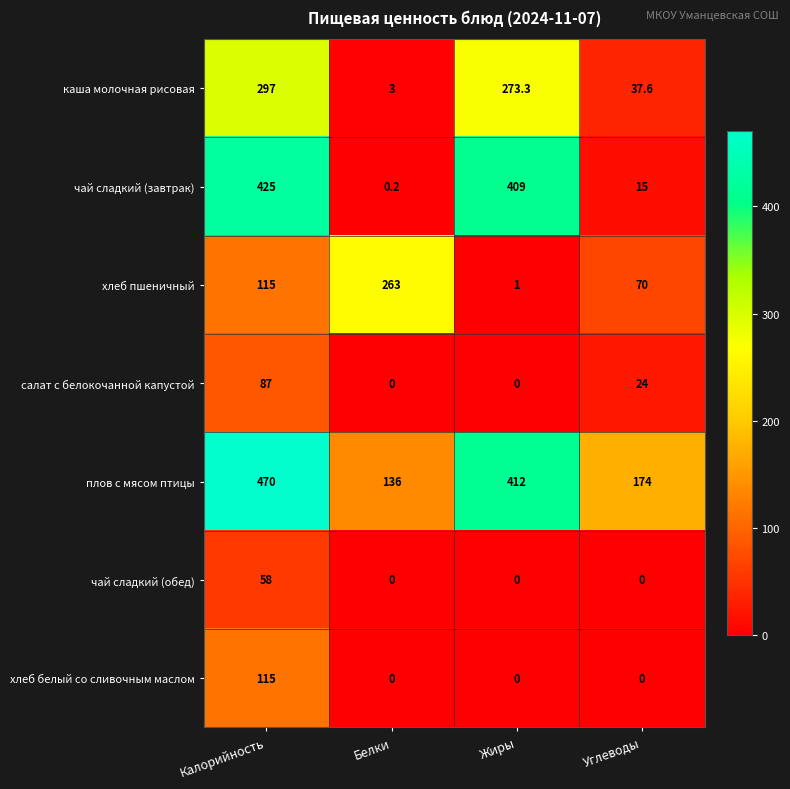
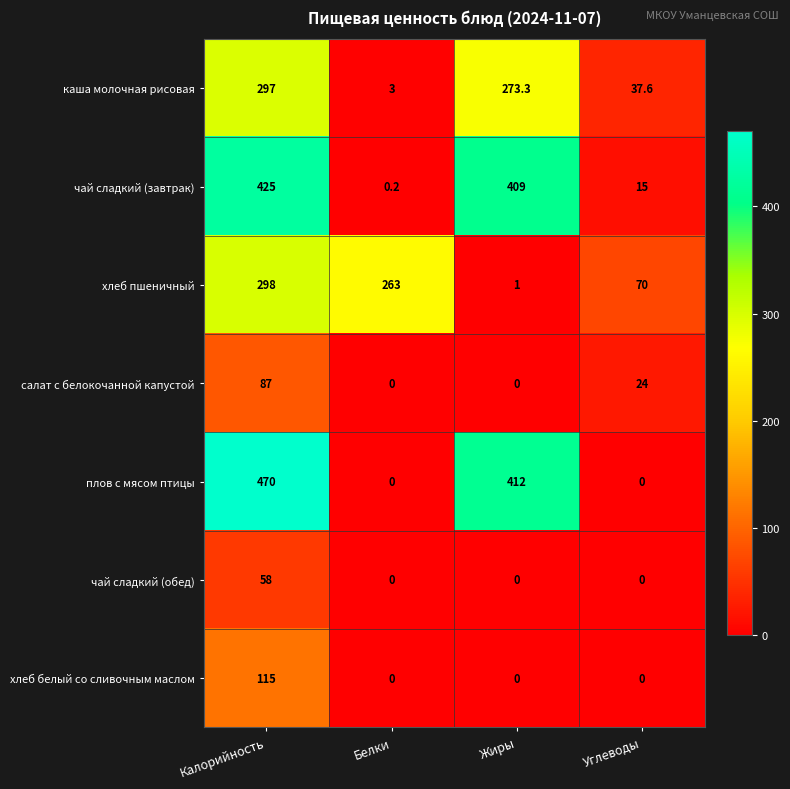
хлеб пшеничный, Калорийность: 115 -> 298
плов с мясом птицы, Белки: 136 -> 0
плов с мясом птицы, Углеводы: 174 -> 0
